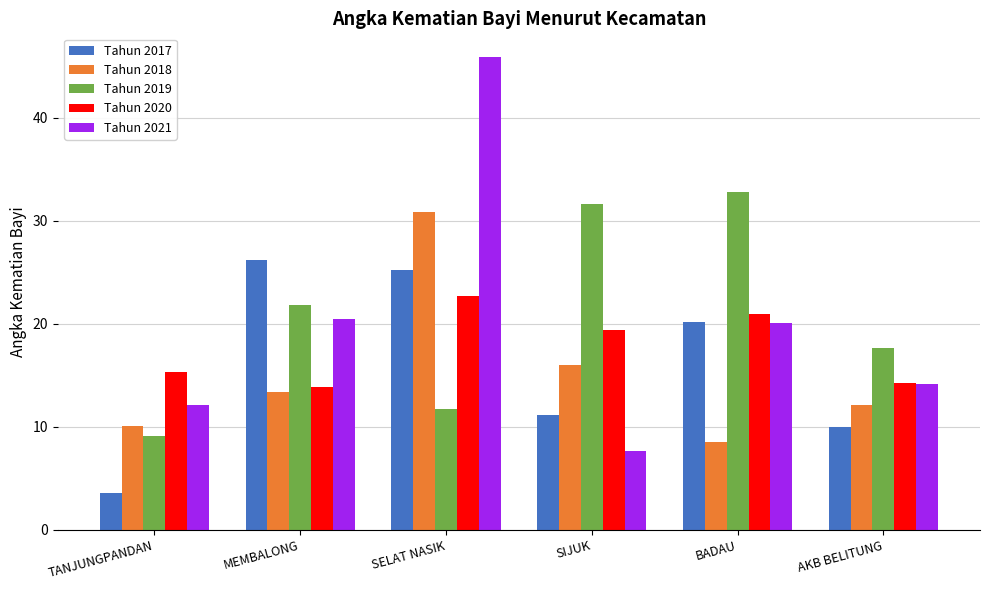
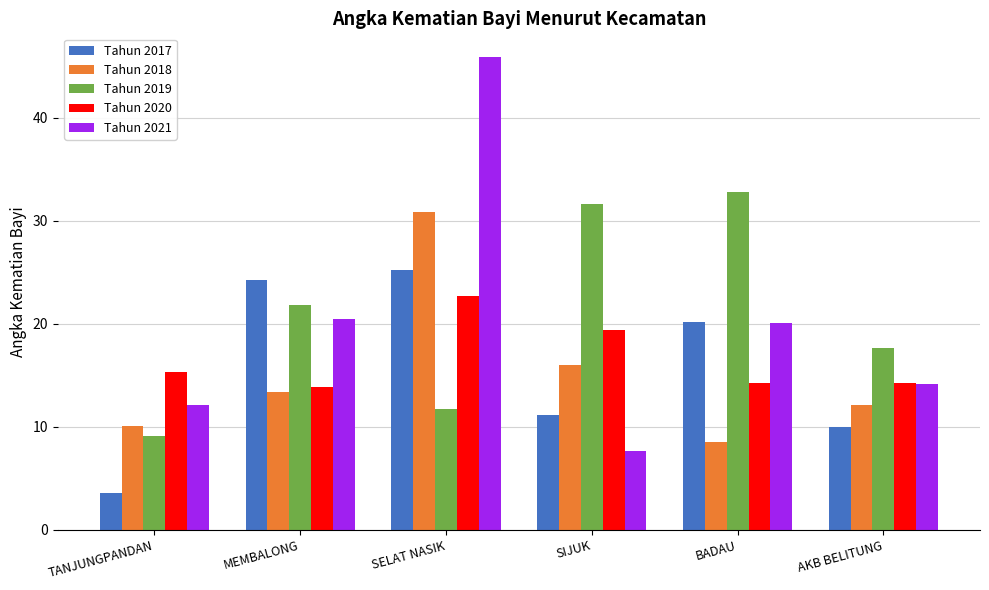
Tahun 2017, MEMBALONG: 26.2 -> 24.3
Tahun 2020, BADAU: 21.0 -> 14.3
